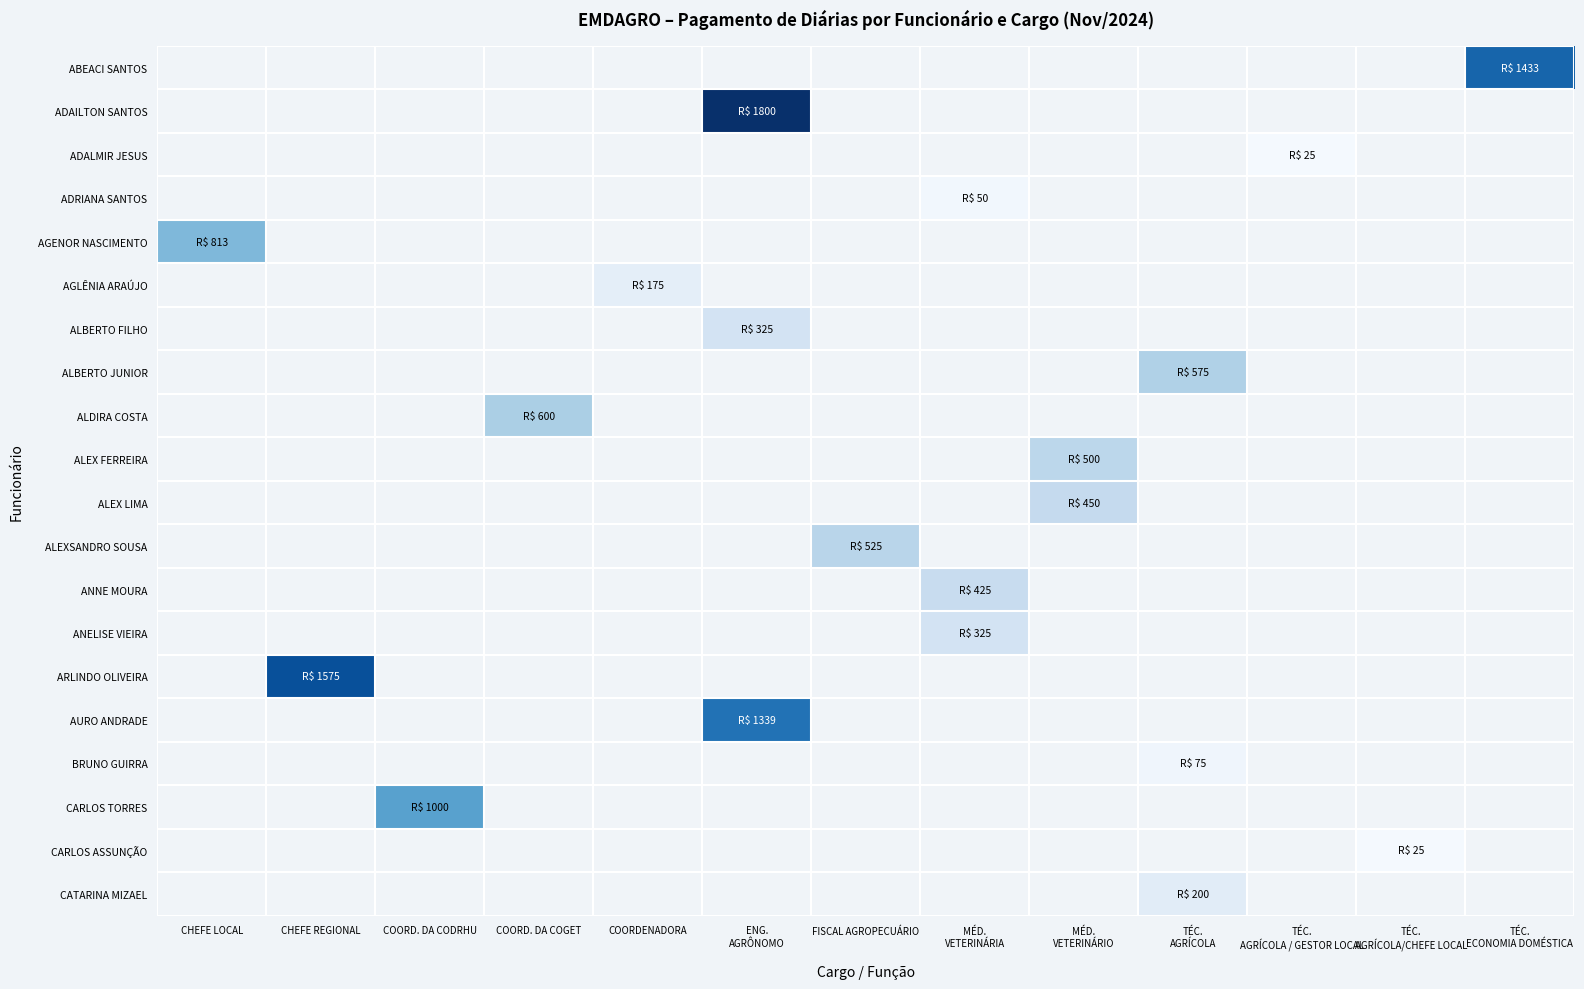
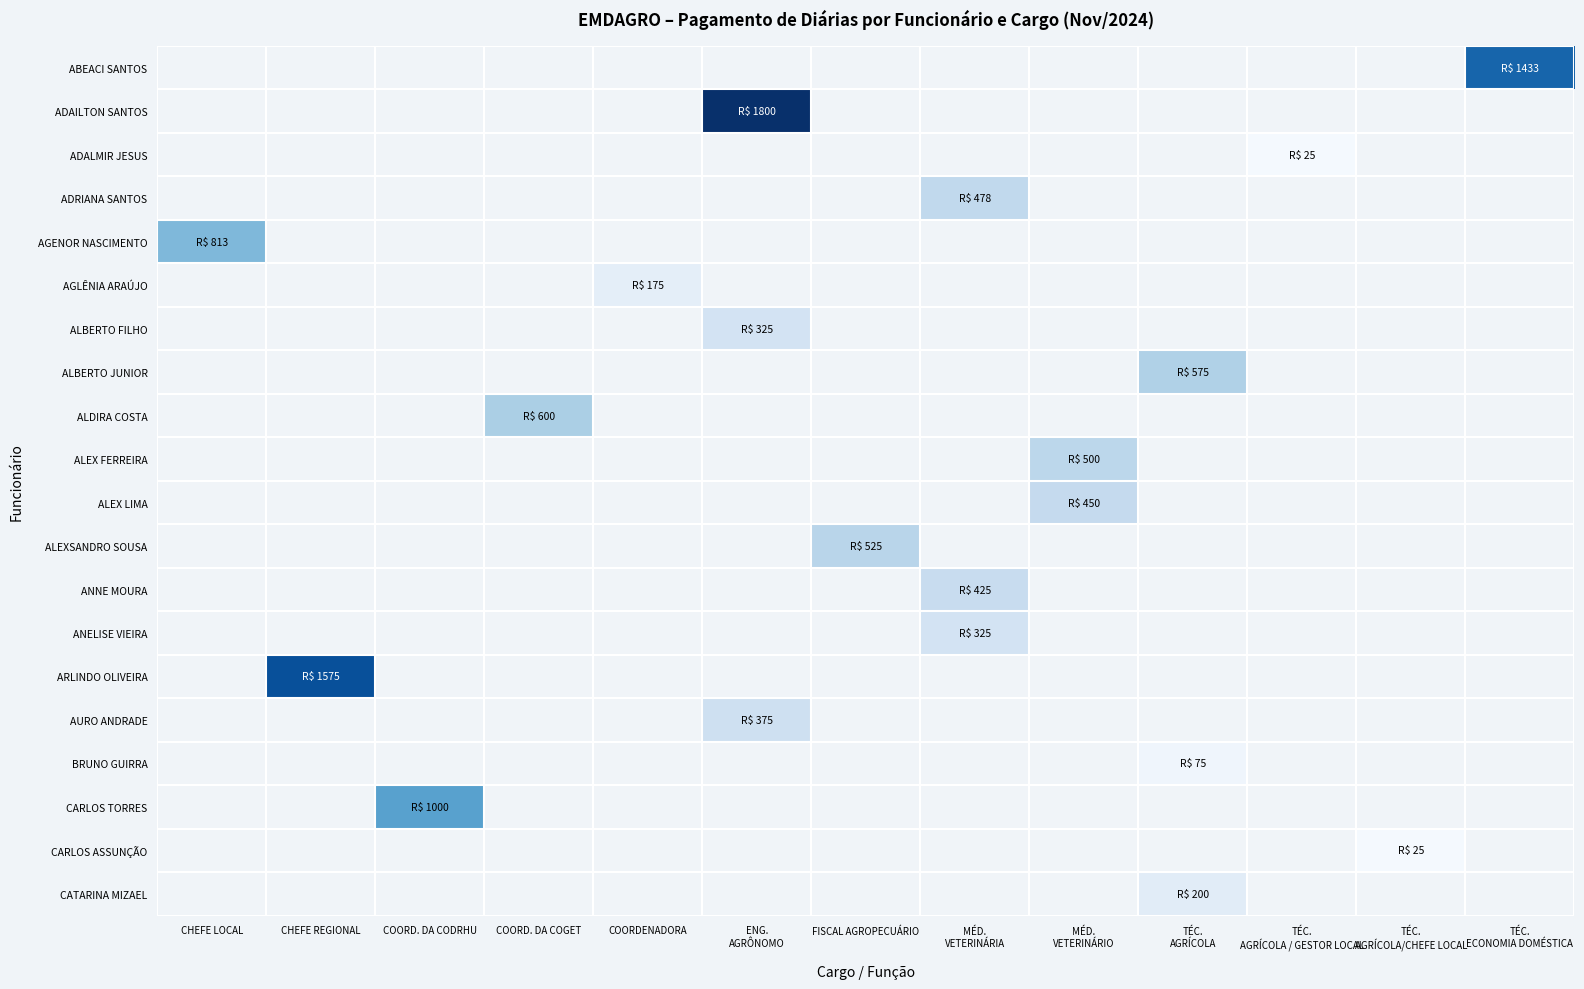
ADRIANA SANTOS, MÉD. VETERINÁRIA: 50 -> 478
AURO ANDRADE, ENG. AGRÔNOMO: 1339 -> 375
